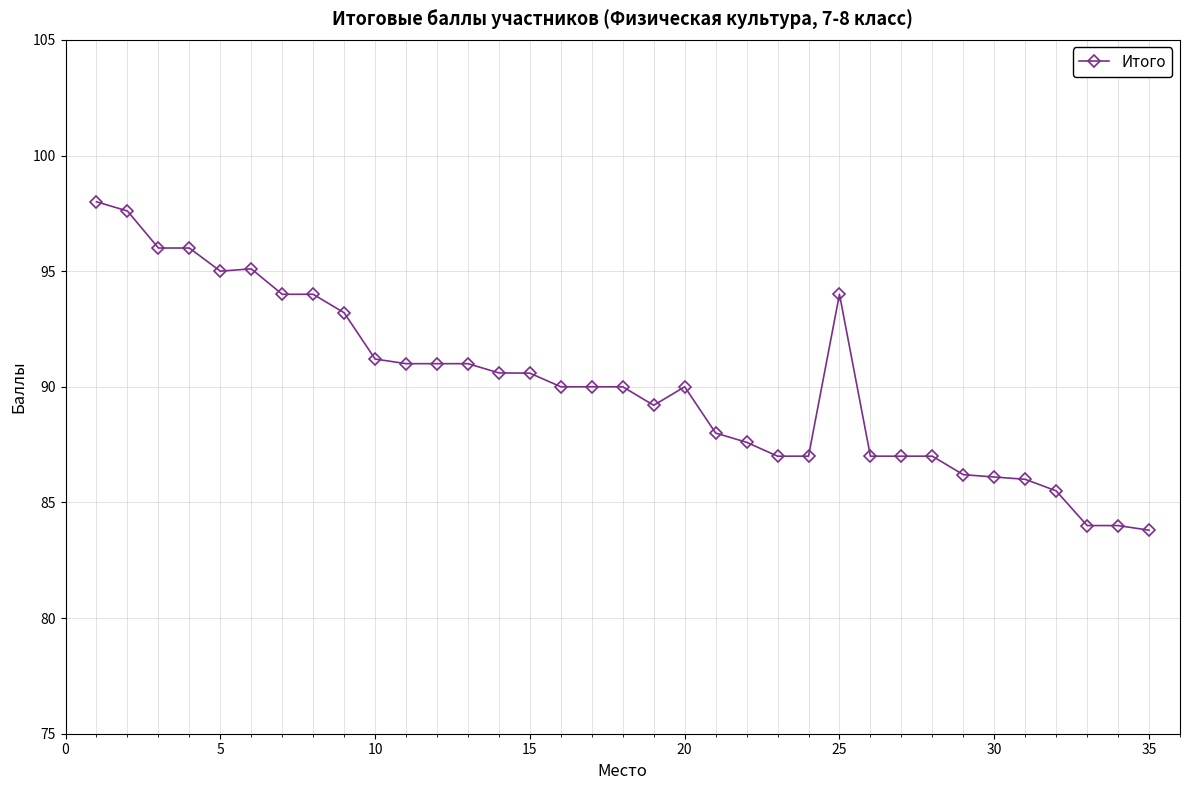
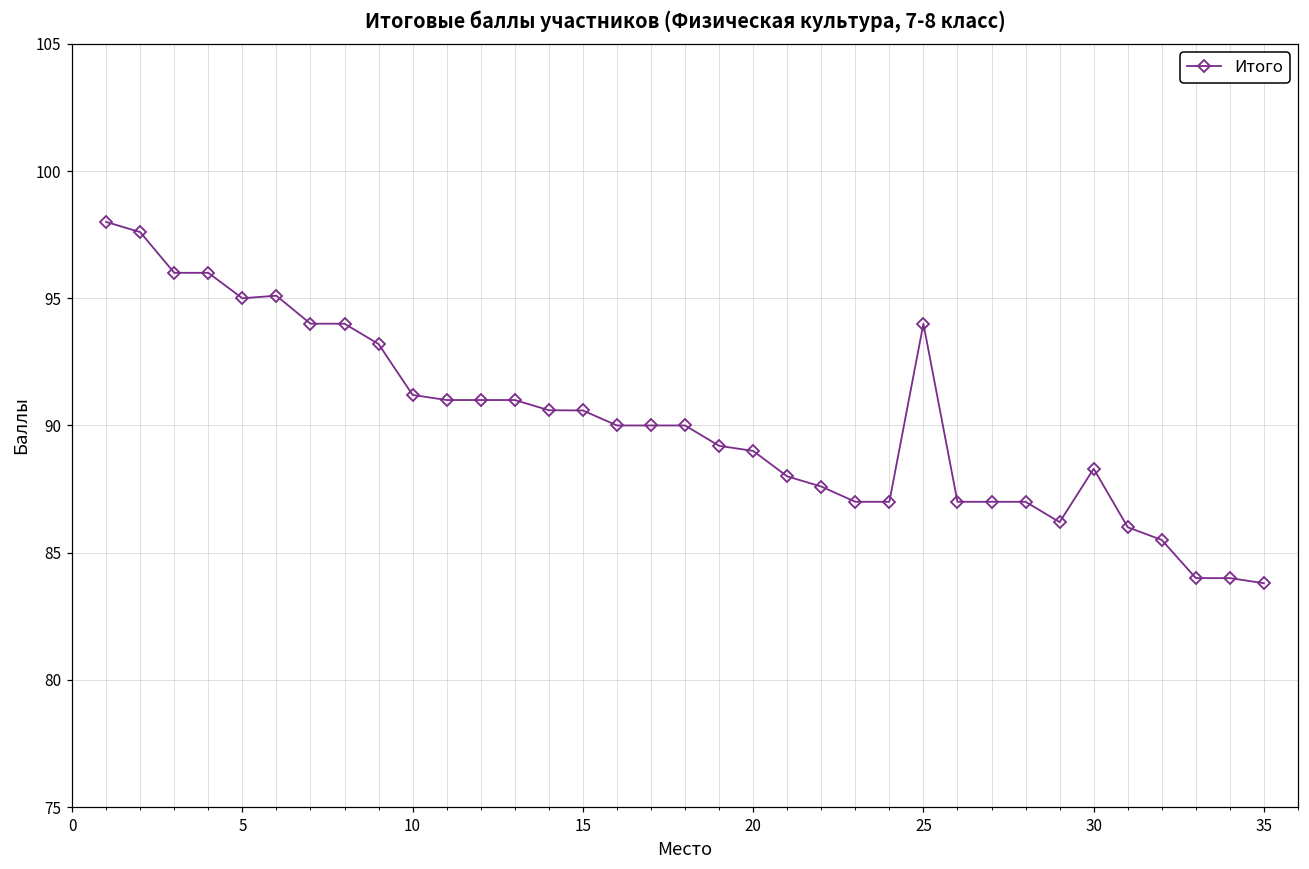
20: 90 -> 89
30: 86.1 -> 88.3
